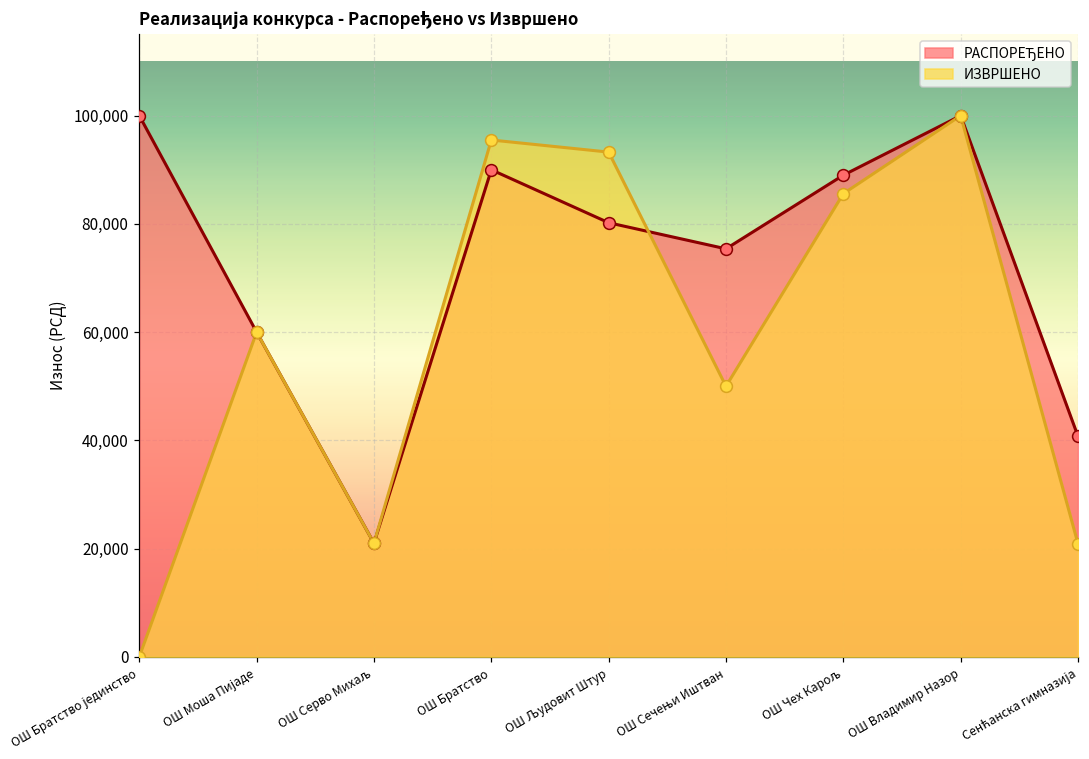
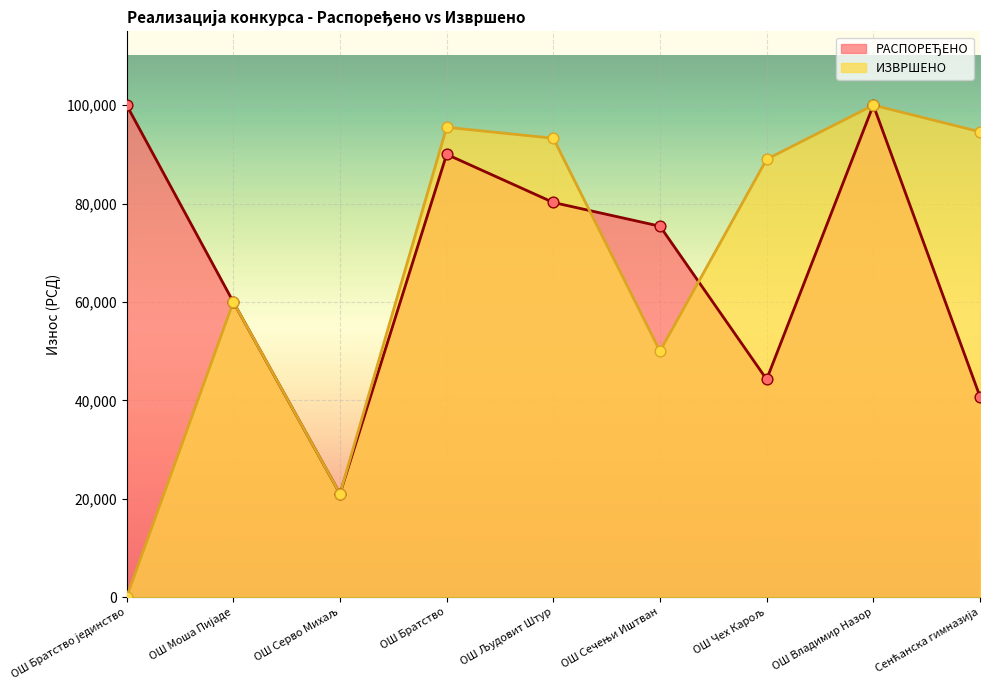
РАСПОРЕЂЕНО, ОШ Чех Карољ: 89,000 -> 44,000
ИЗВРШЕНО, ОШ Чех Карољ: 86,000 -> 89,000
ИЗВРШЕНО, Сенћанска гимназија: 21,000 -> 95,000
